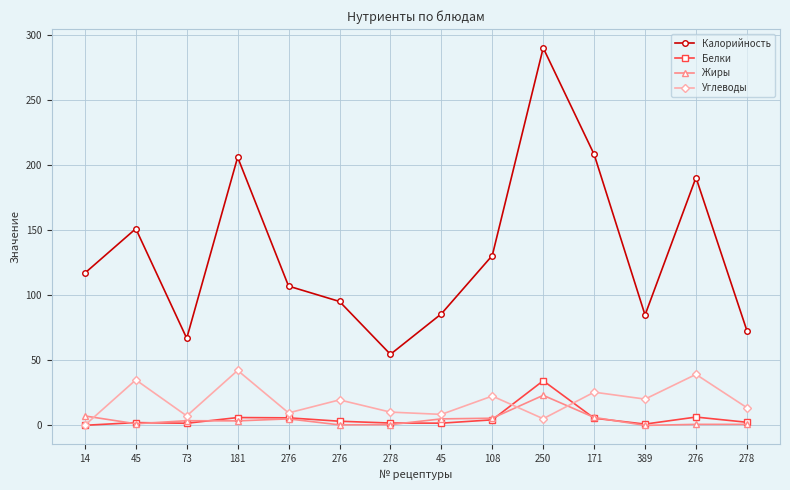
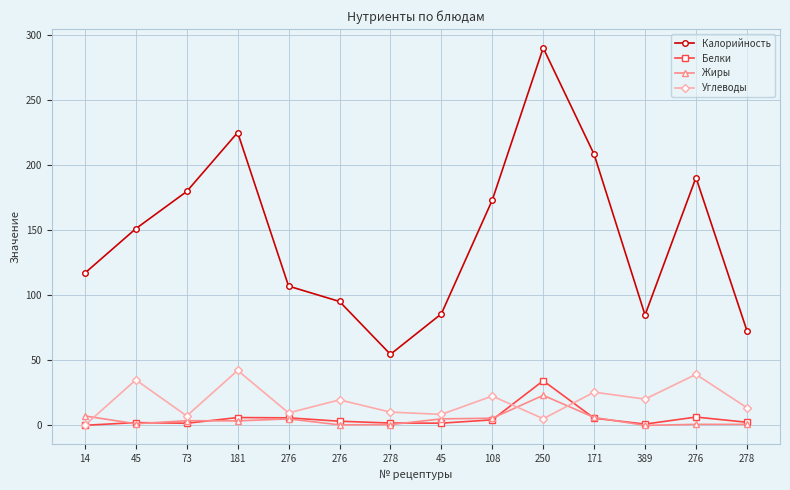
Калорийность, 73: 67 -> 180
Калорийность, 181: 206 -> 225
Калорийность, 108: 131 -> 173
